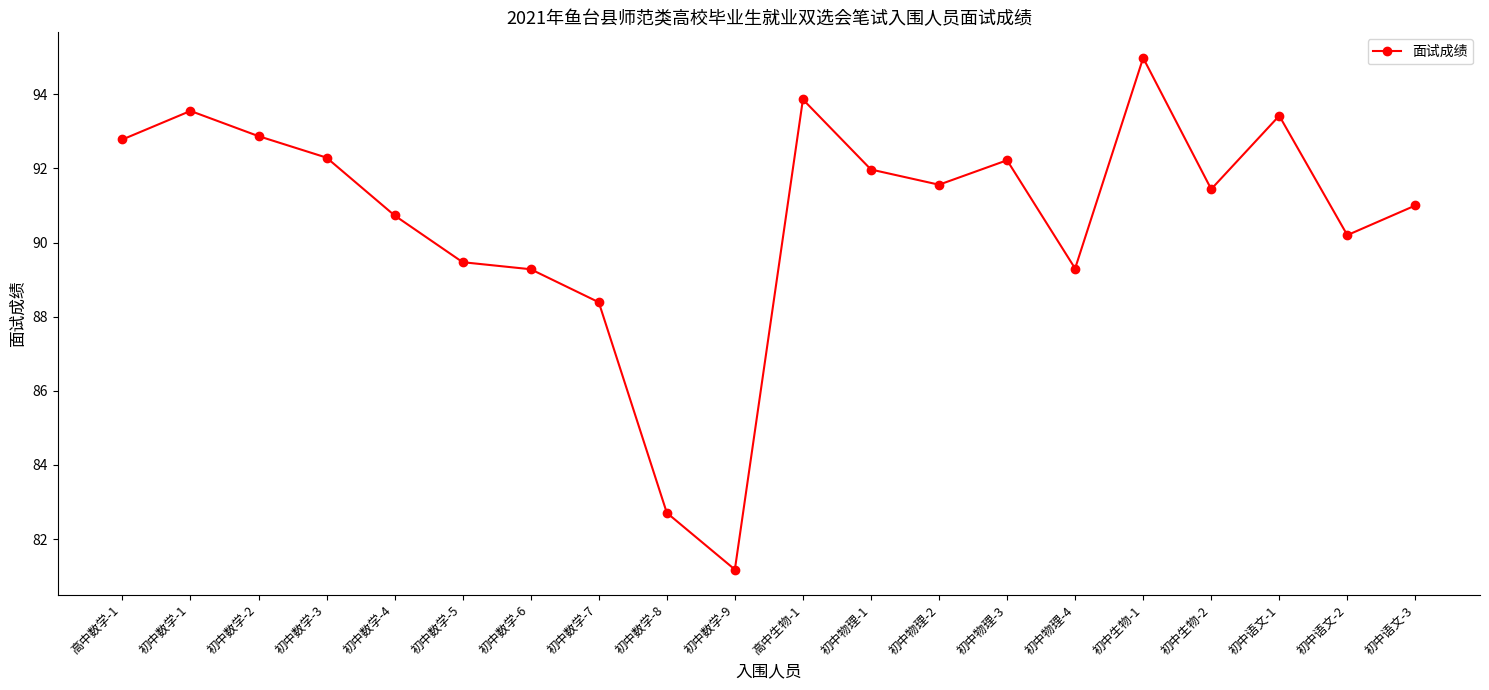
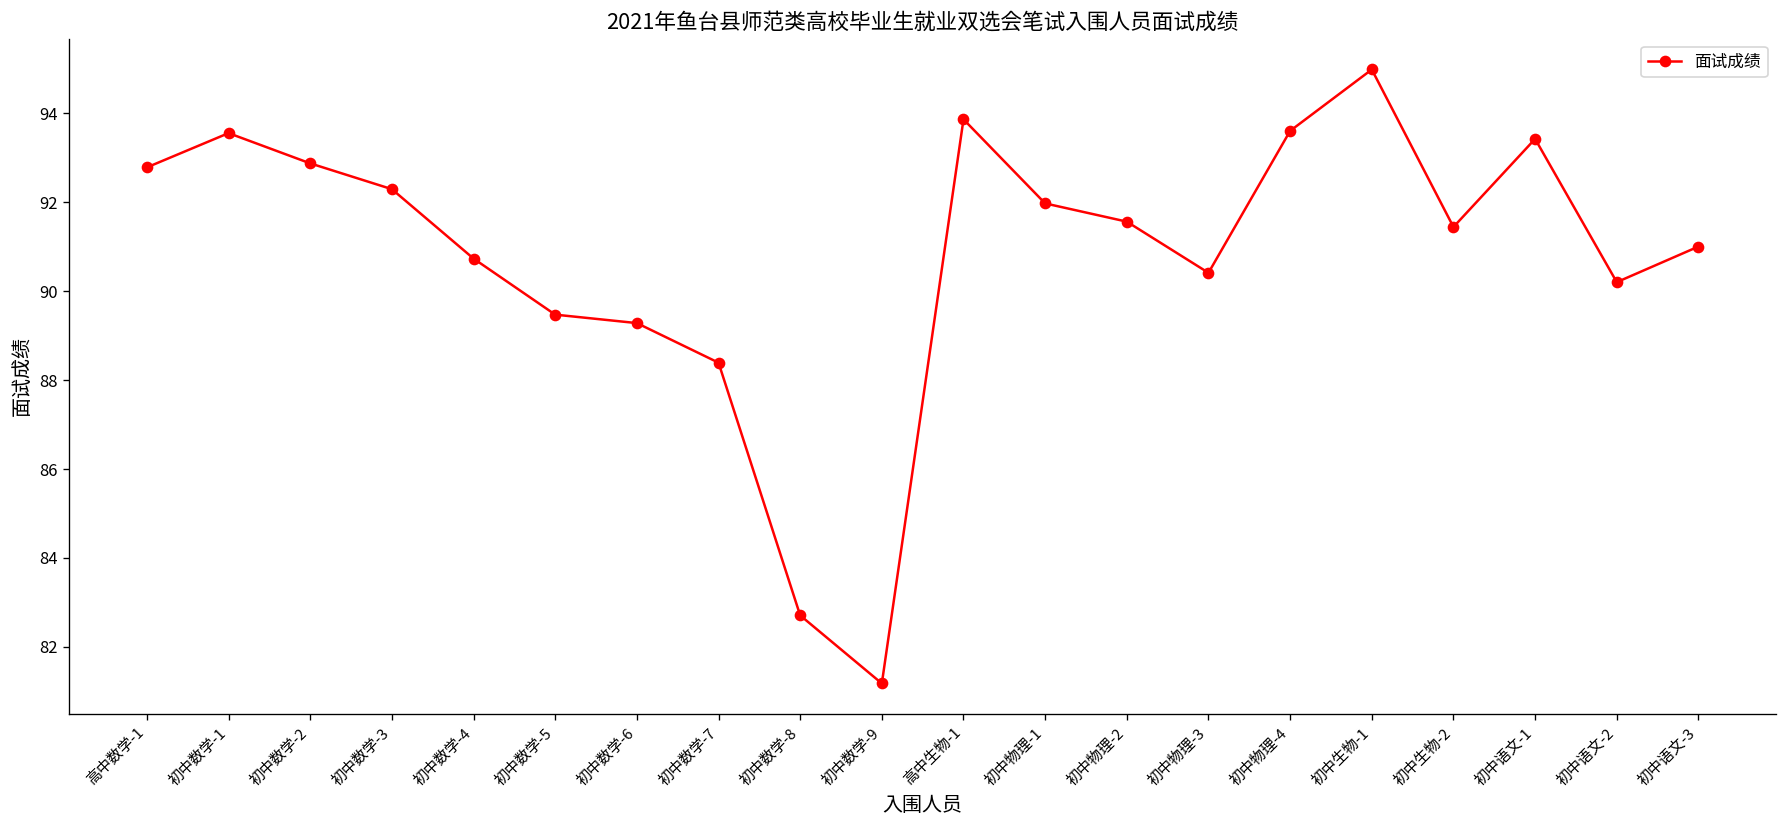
初中物理-3: 92.2 -> 90.4
初中物理-4: 89.3 -> 93.6
